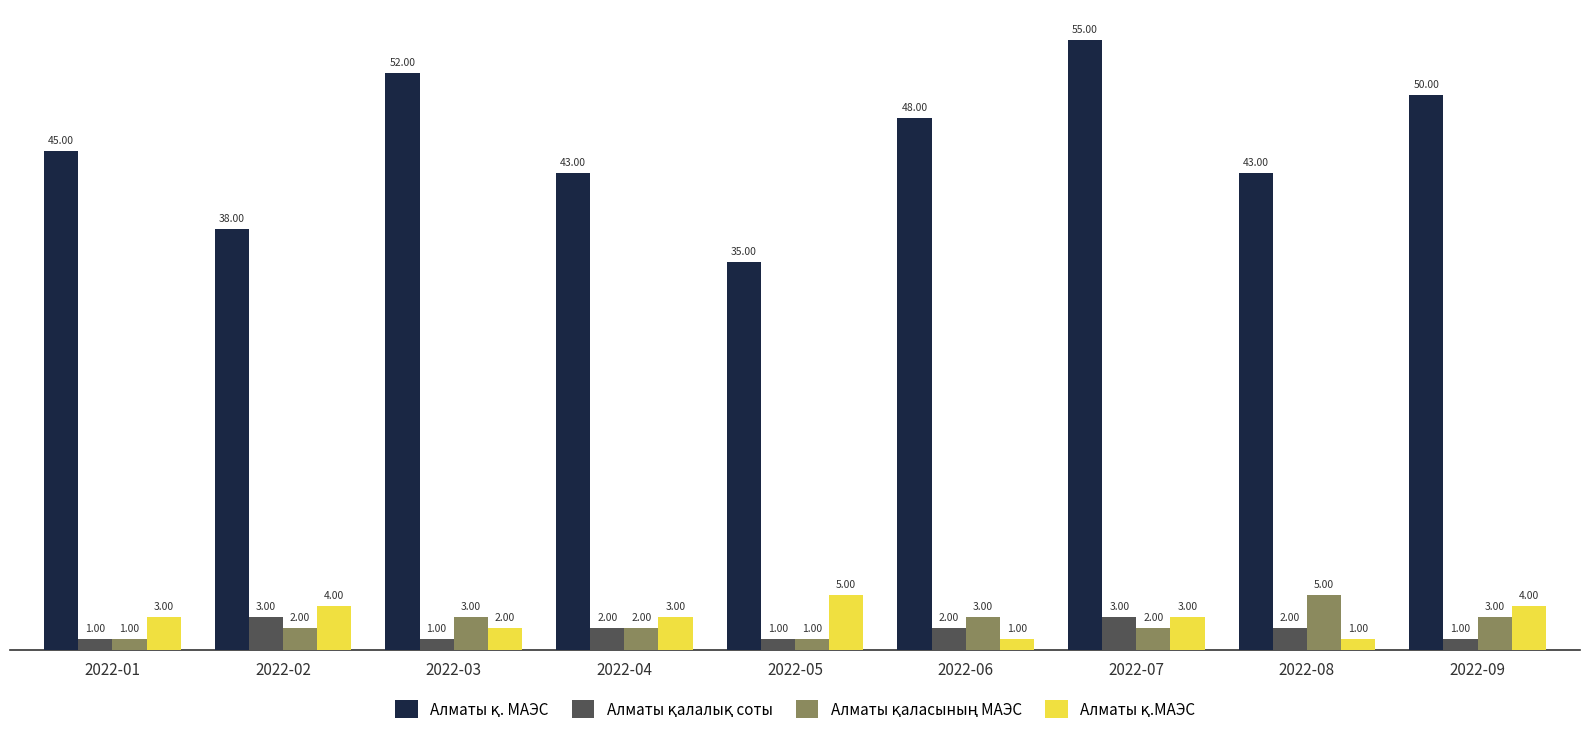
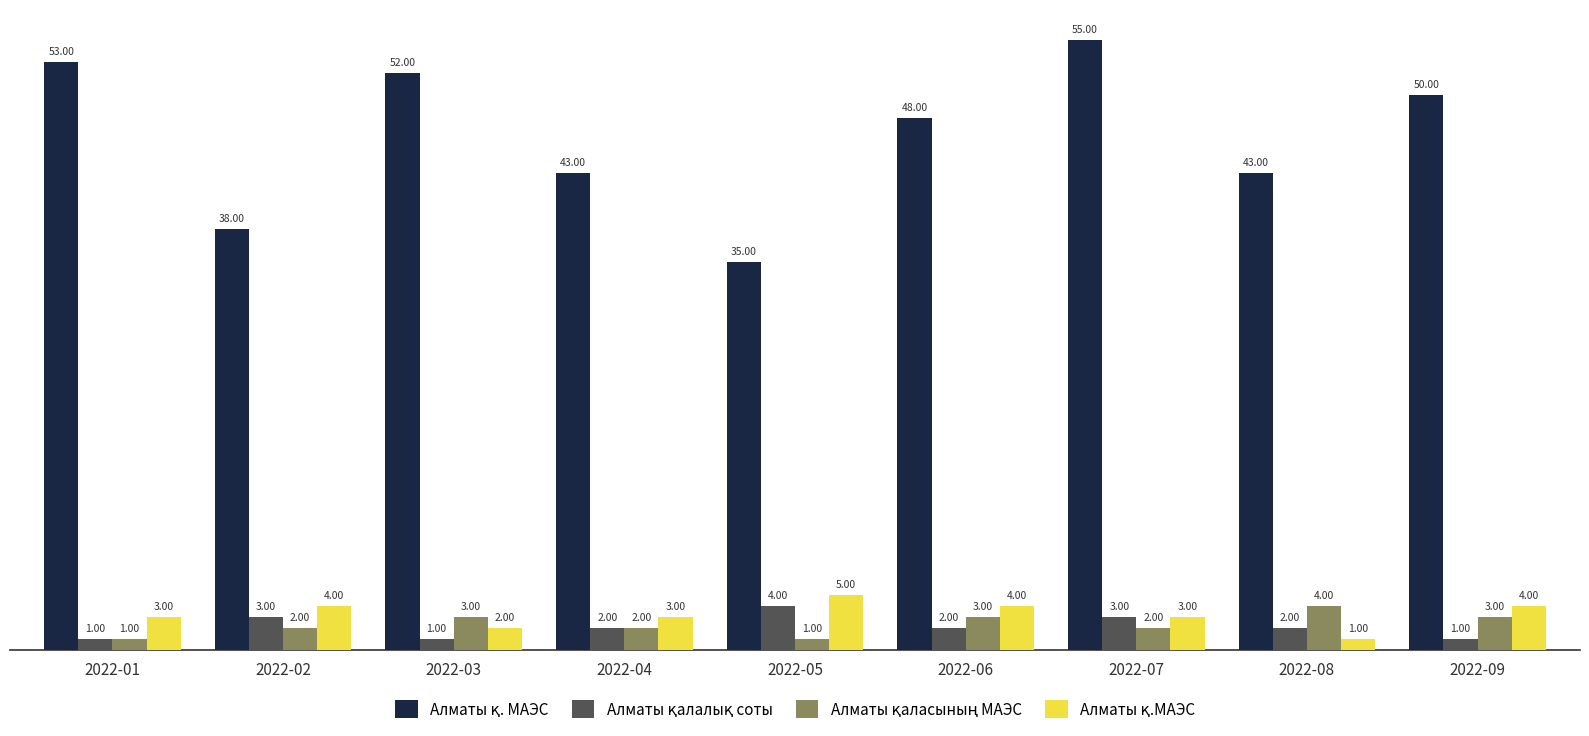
Алматы қ. МАЭС, 2022-01: 45.00 -> 53.00
Алматы қалалық соты, 2022-05: 1.00 -> 4.00
Алматы қ.МАЭС, 2022-06: 1.00 -> 4.00
Алматы қаласының МАЭС, 2022-08: 5.00 -> 4.00
